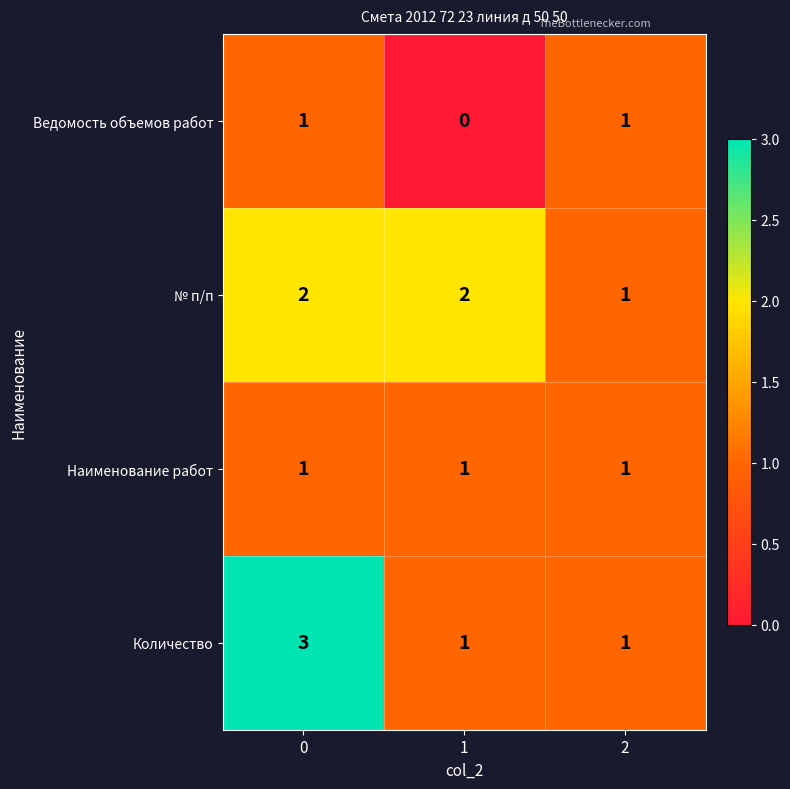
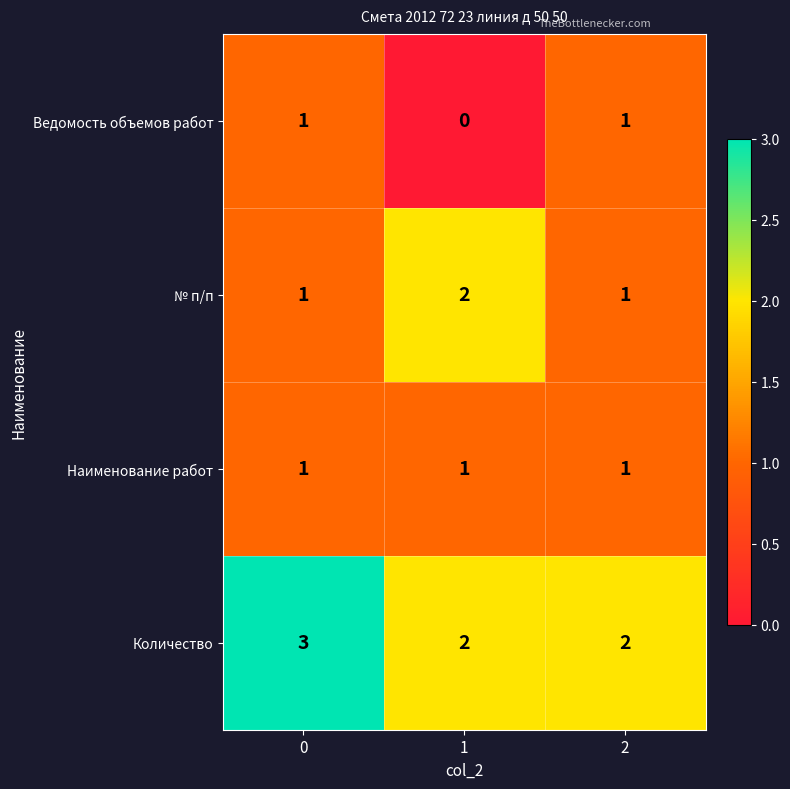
№ п/п, 0: 2 -> 1
Количество, 1: 1 -> 2
Количество, 2: 1 -> 2
